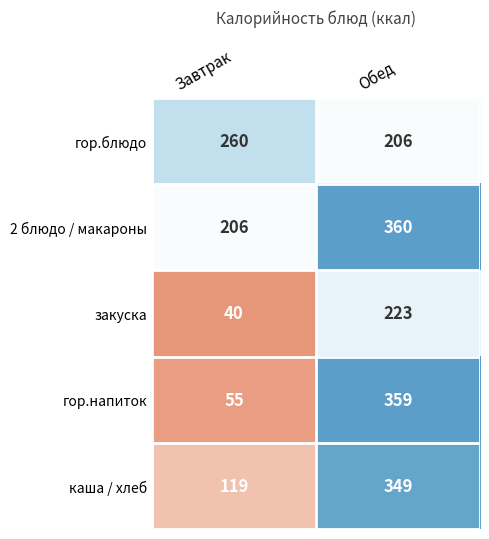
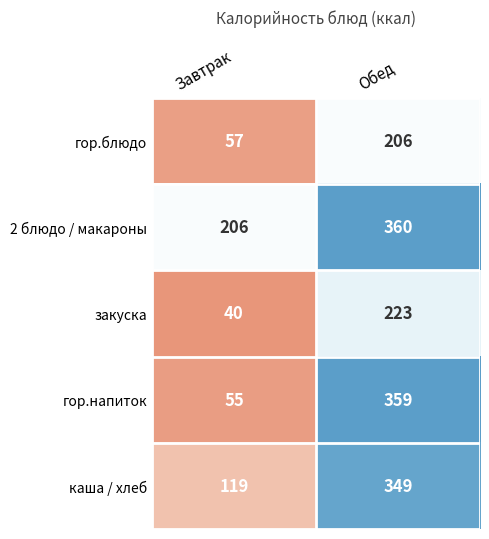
гор.блюдо, Завтрак: 260 -> 57
